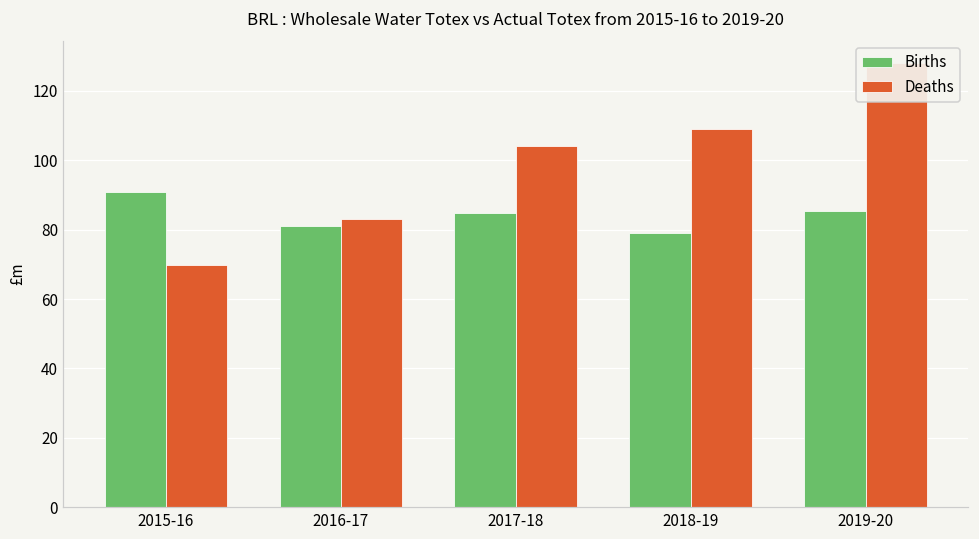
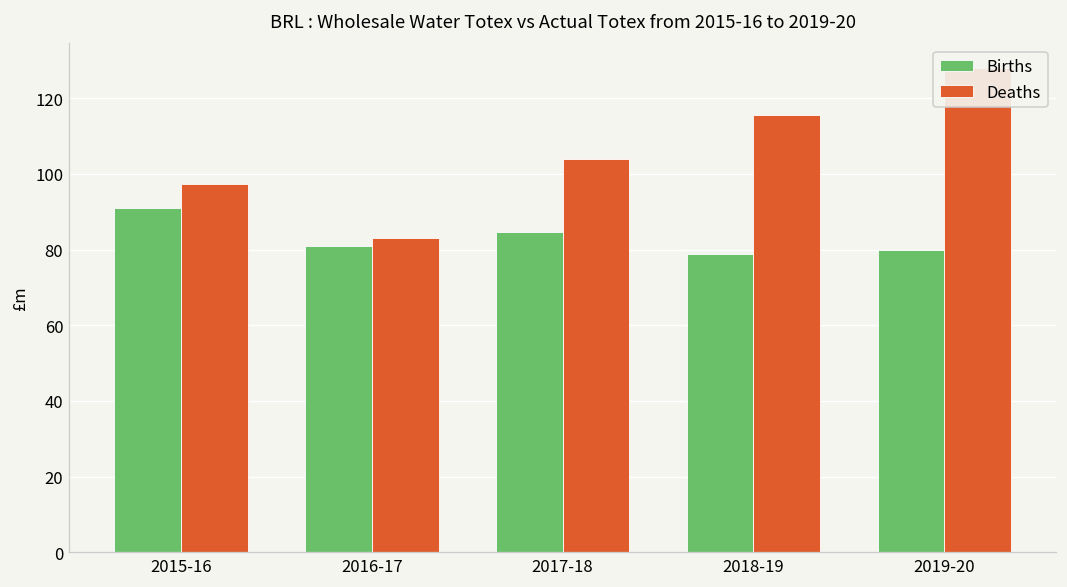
Deaths, 2015-16: 70 -> 97
Deaths, 2018-19: 109 -> 115
Births, 2019-20: 85 -> 80
